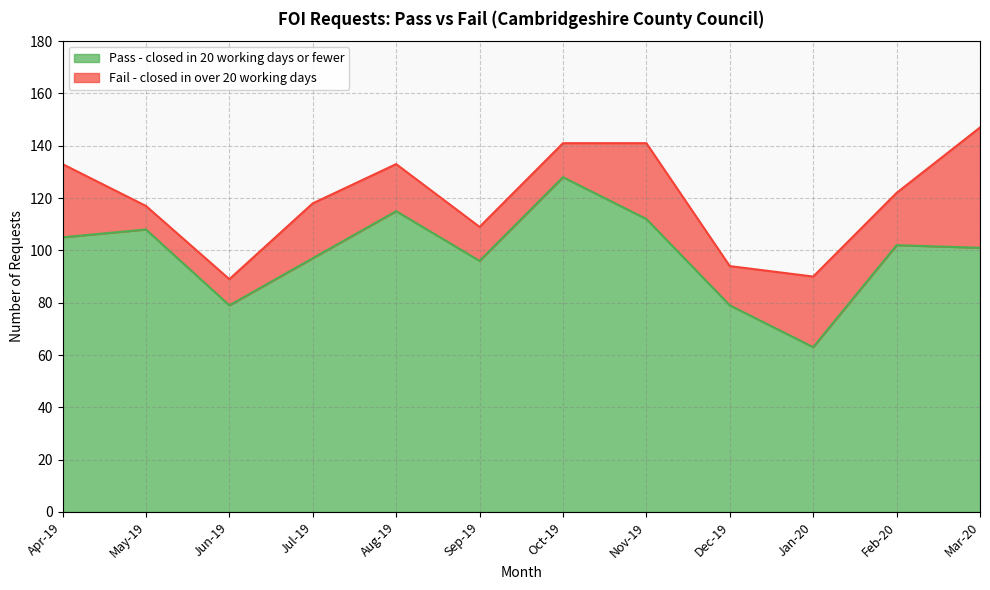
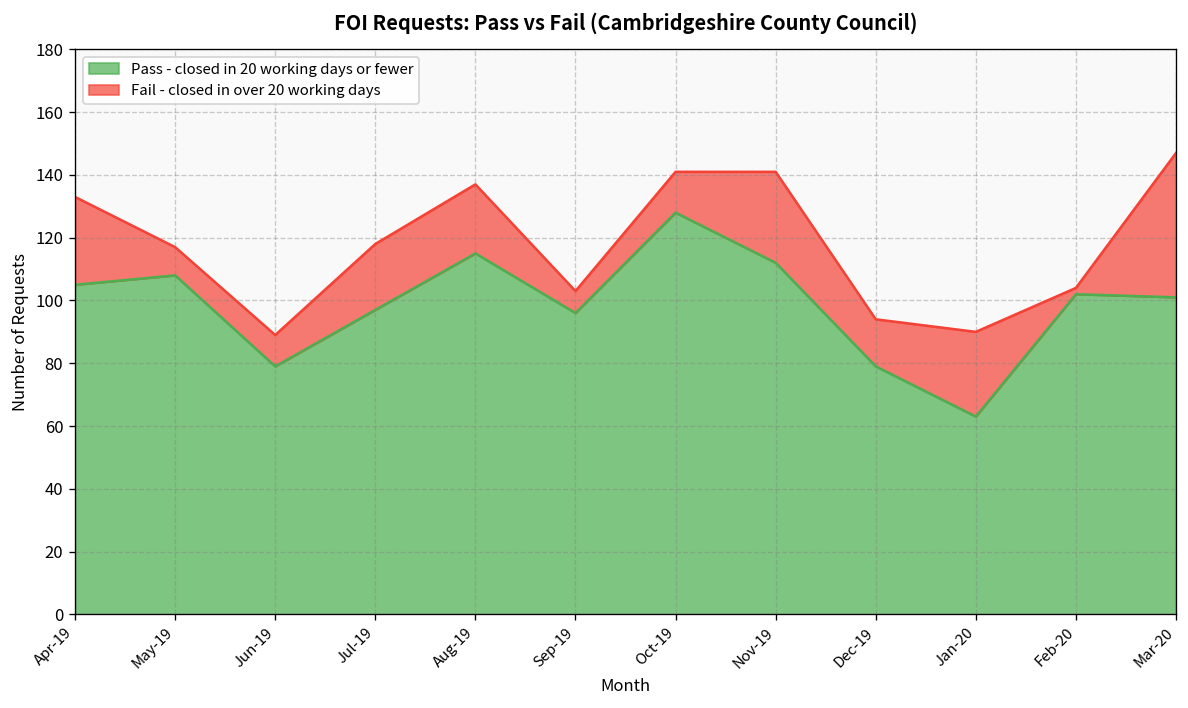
Fail - closed in over 20 working days, Aug-19: 18 -> 22
Fail - closed in over 20 working days, Sep-19: 13 -> 7
Fail - closed in over 20 working days, Feb-20: 20 -> 2
